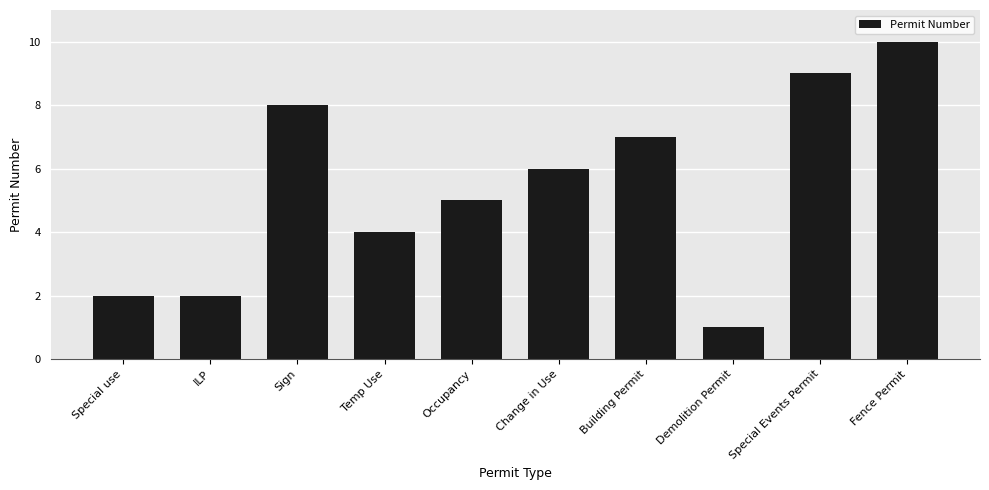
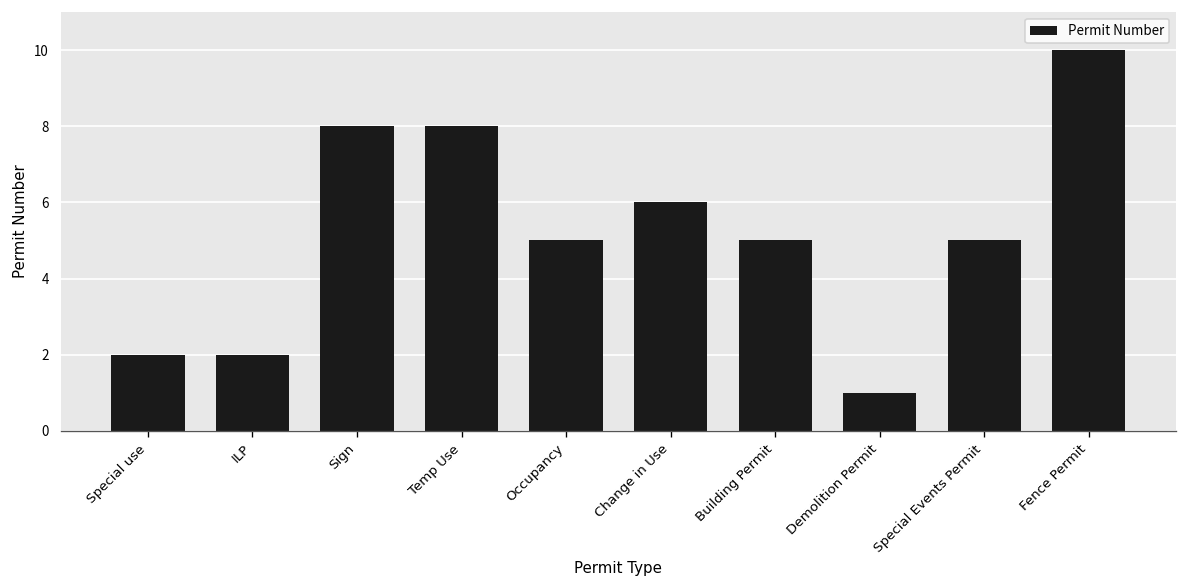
Temp Use: 4 -> 8
Building Permit: 7 -> 5
Special Events Permit: 9 -> 5
